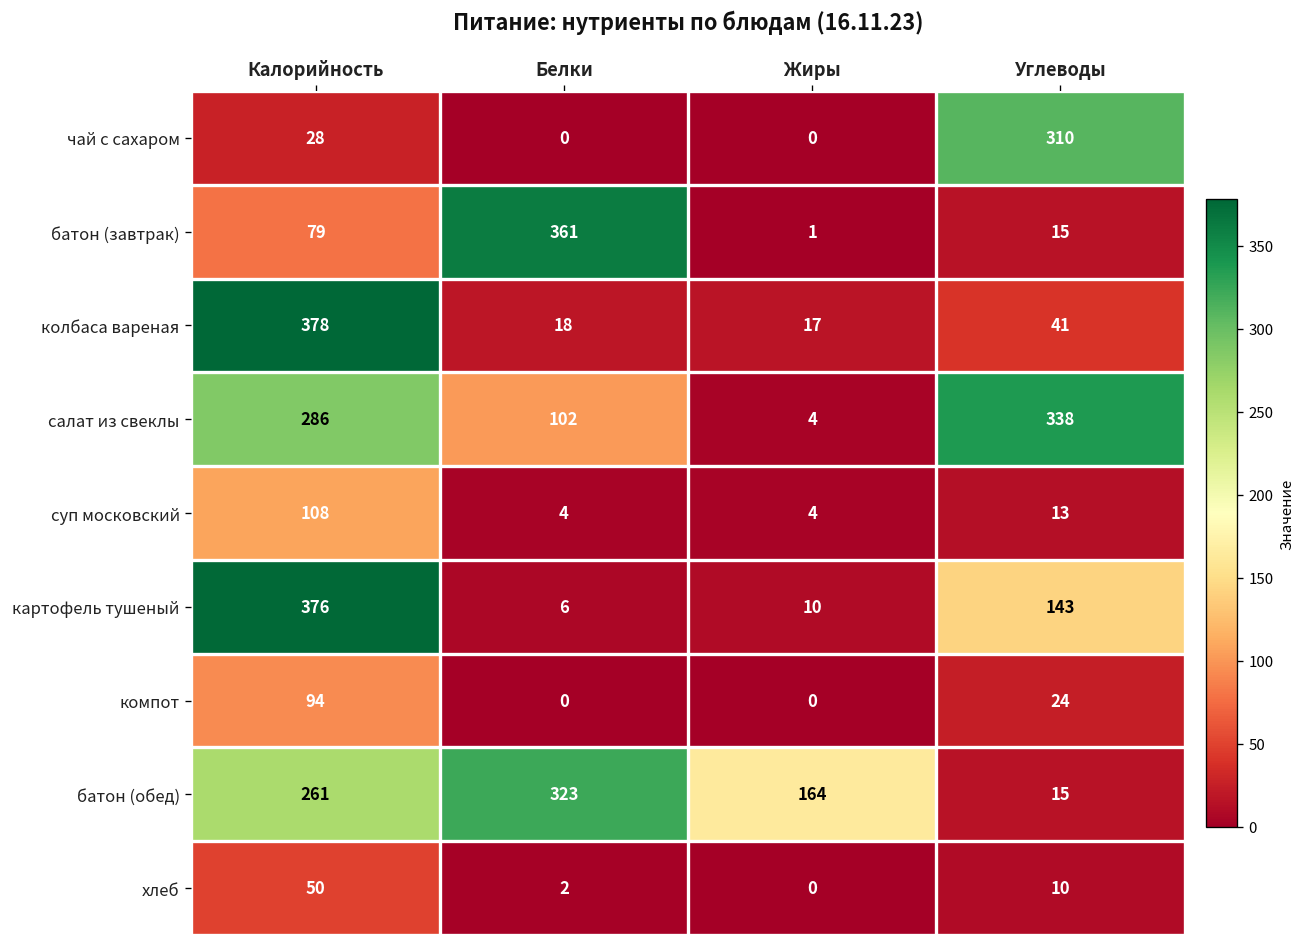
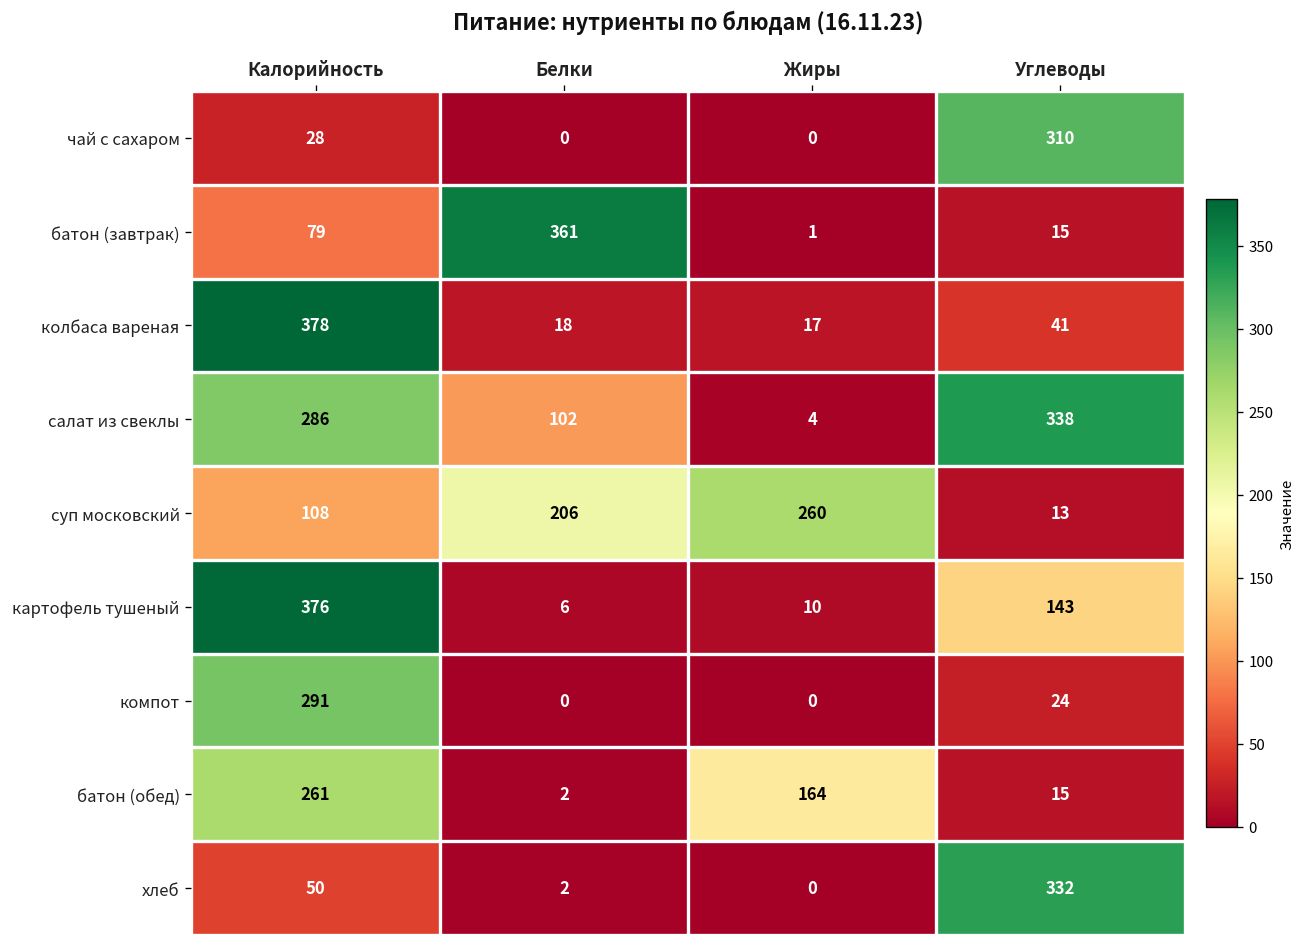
суп московский, Белки: 4 -> 206
суп московский, Жиры: 4 -> 260
компот, Калорийность: 94 -> 291
батон (обед), Белки: 323 -> 2
хлеб, Углеводы: 10 -> 332
